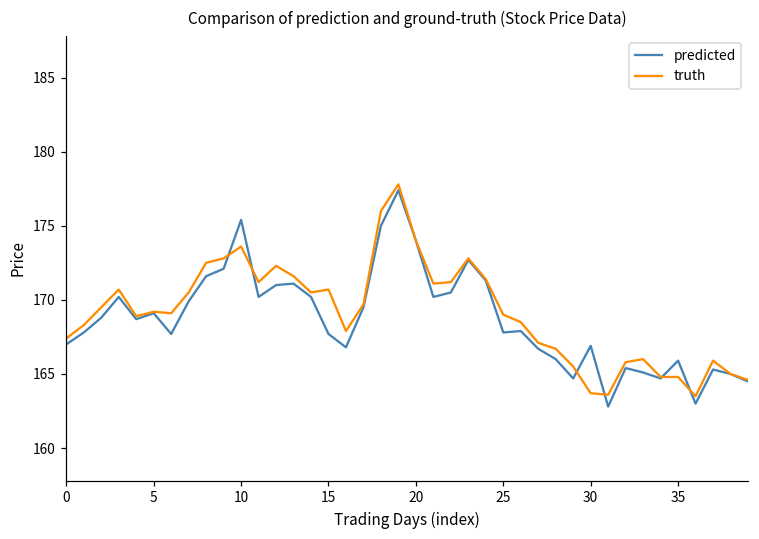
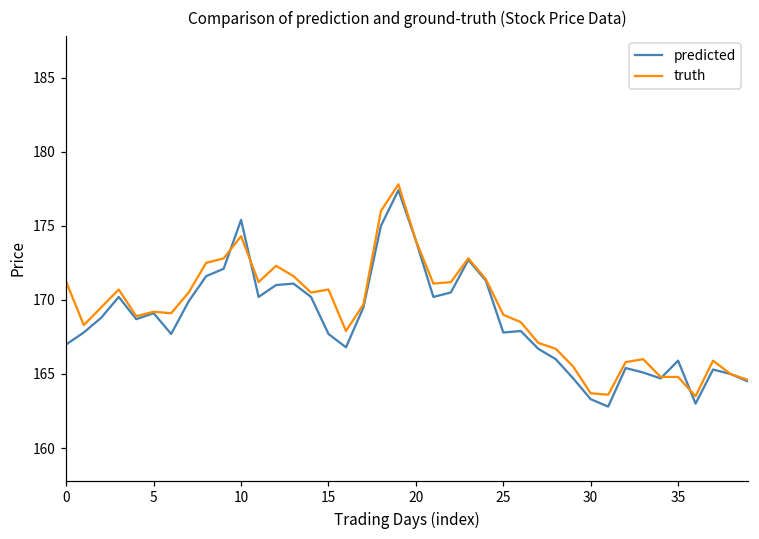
truth, 0: 167.4 -> 171.2
truth, 10: 173.6 -> 174.3
predicted, 30: 166.9 -> 163.3
